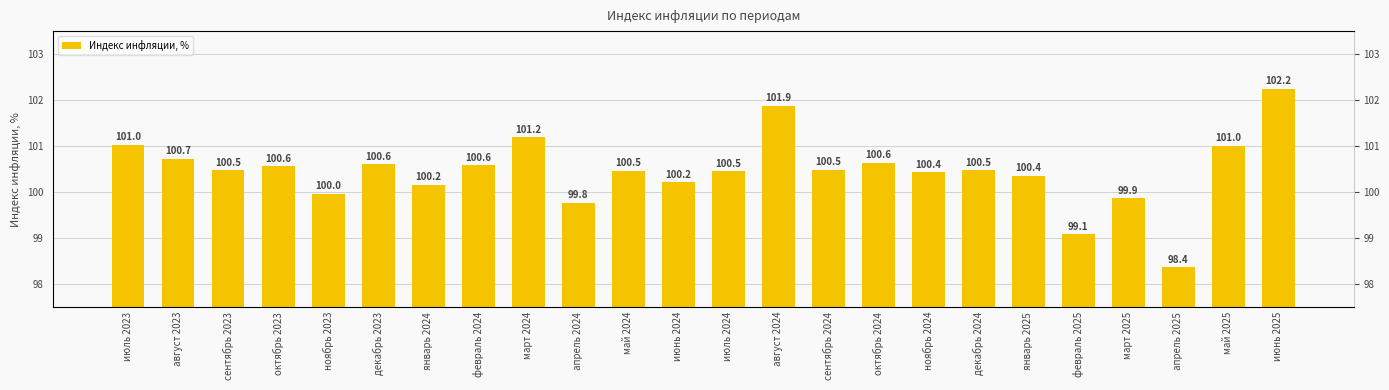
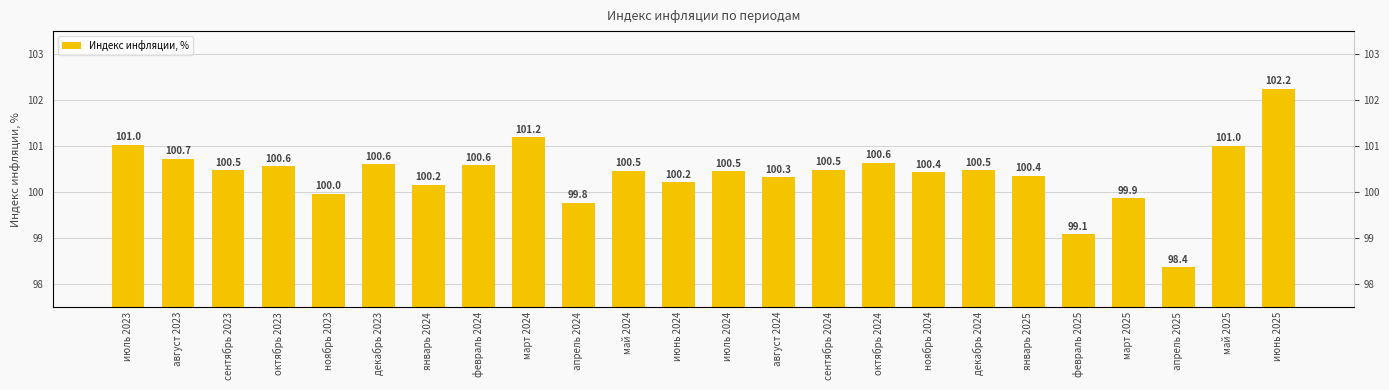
август 2024: 101.9 -> 100.3
